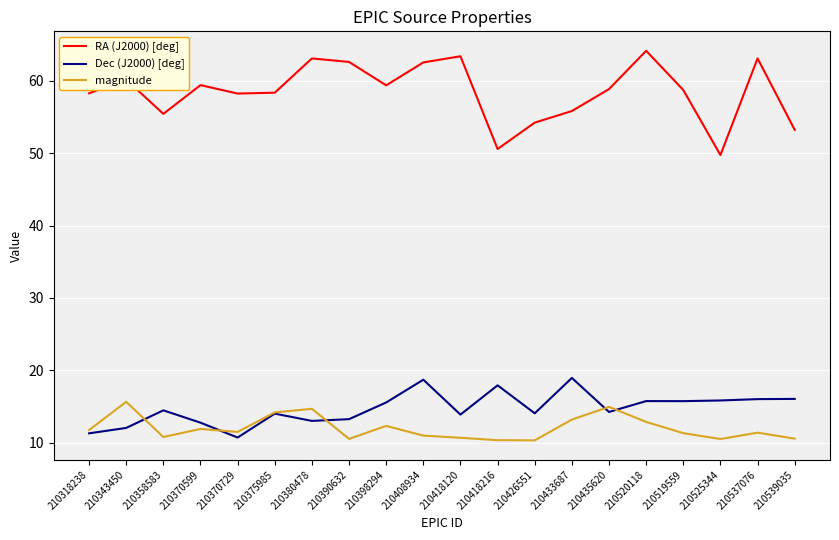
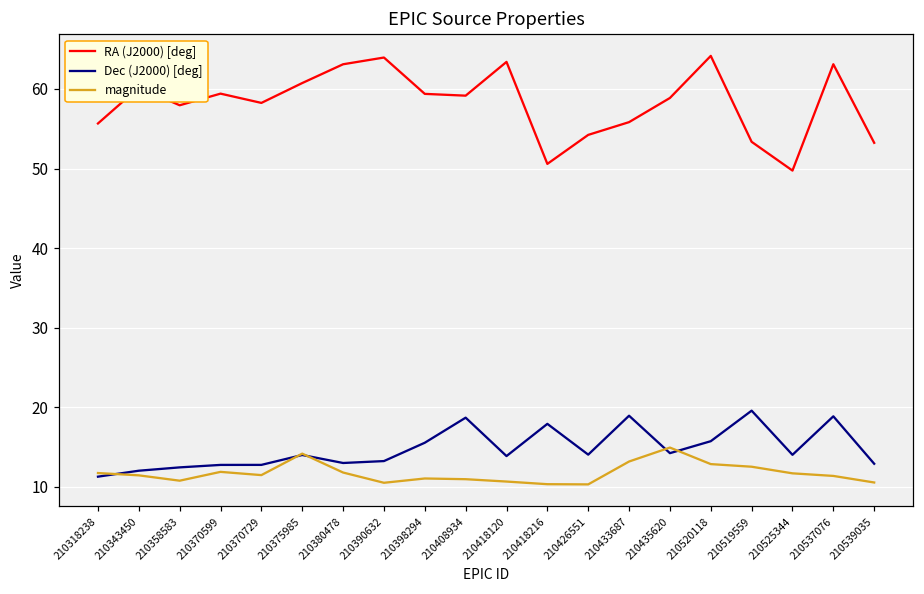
RA (J2000) [deg], 210318238: 58 -> 56
magnitude, 210343450: 16 -> 11
RA (J2000) [deg], 210358583: 55 -> 58
Dec (J2000) [deg], 210358583: 14 -> 12
Dec (J2000) [deg], 210370729: 11 -> 13
RA (J2000) [deg], 210375985: 58 -> 61
magnitude, 210380478: 15 -> 12
RA (J2000) [deg], 210390632: 63 -> 64
magnitude, 210398294: 12 -> 11
RA (J2000) [deg], 210408934: 63 -> 59
RA (J2000) [deg], 210519559: 59 -> 53
Dec (J2000) [deg], 210519559: 16 -> 20
magnitude, 210519559: 11 -> 13
Dec (J2000) [deg], 210525344: 16 -> 14
magnitude, 210525344: 11 -> 12
Dec (J2000) [deg], 210537076: 16 -> 19
Dec (J2000) [deg], 210539035: 16 -> 13
